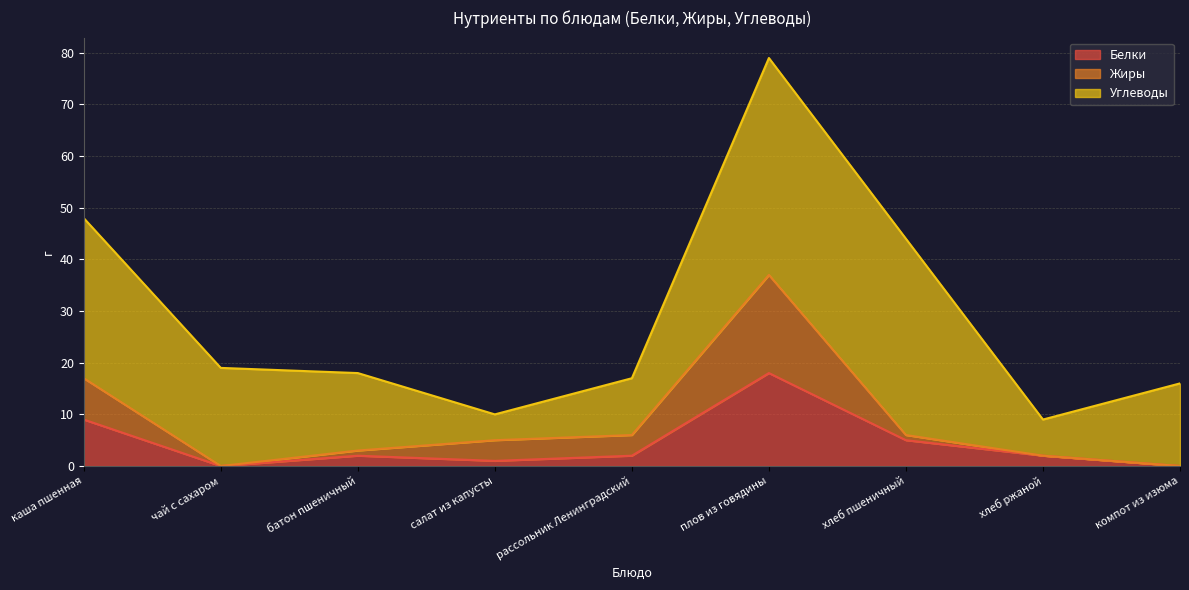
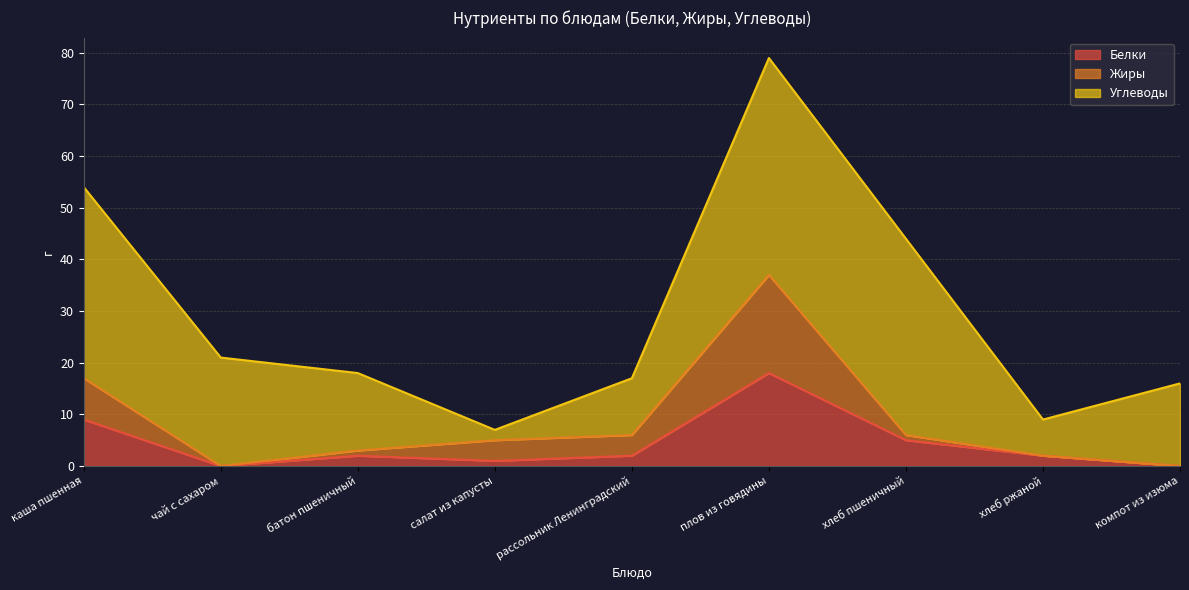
Углеводы, каша пшенная: 31 -> 37
Углеводы, чай с сахаром: 19 -> 21
Углеводы, салат из капусты: 5 -> 2
